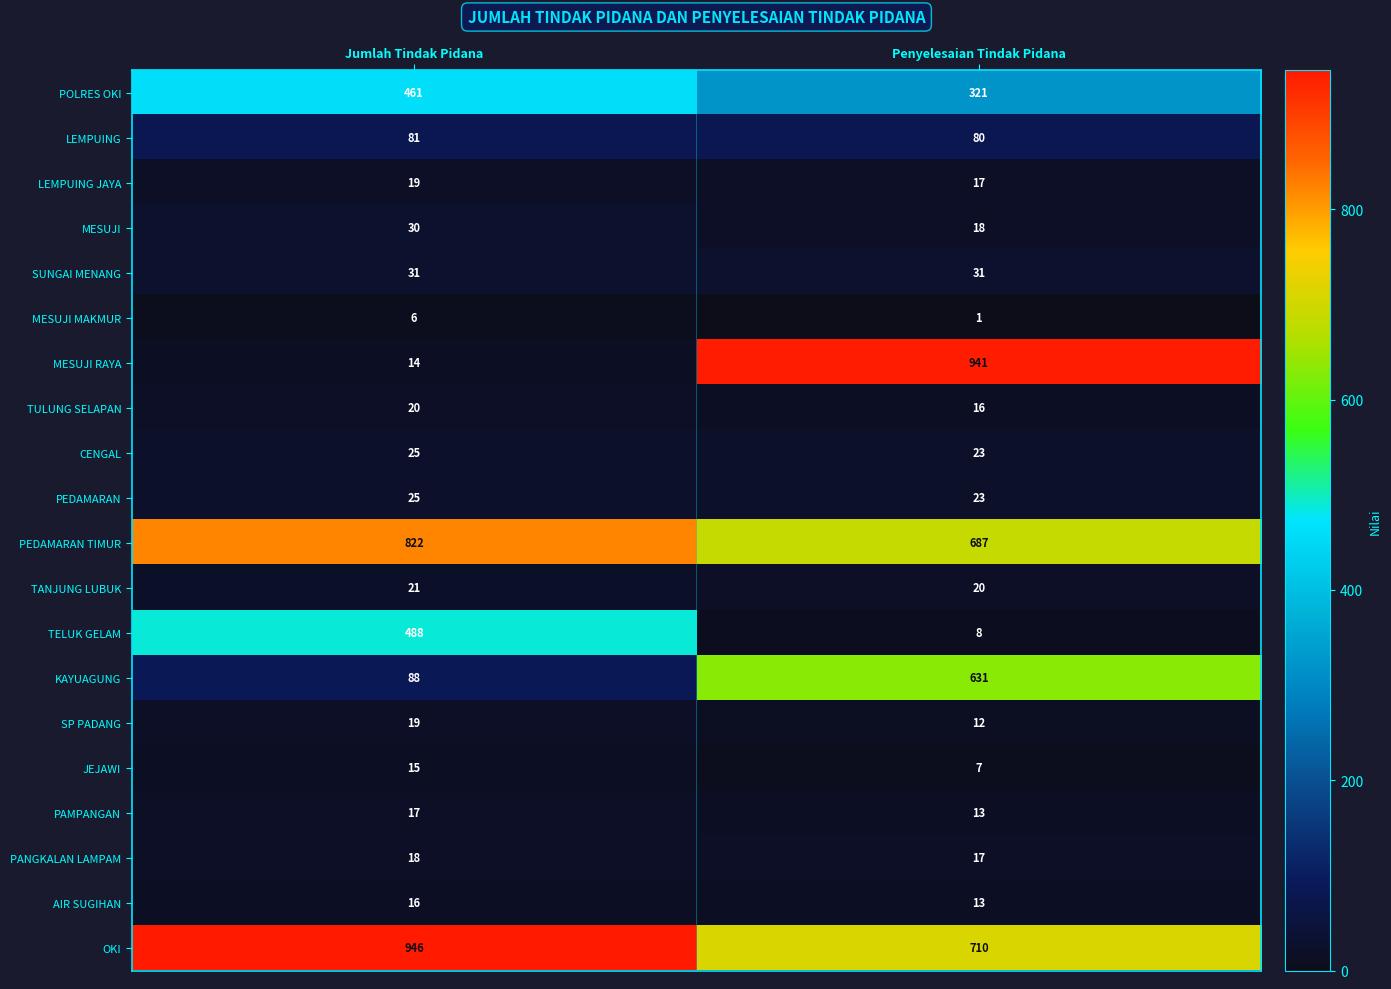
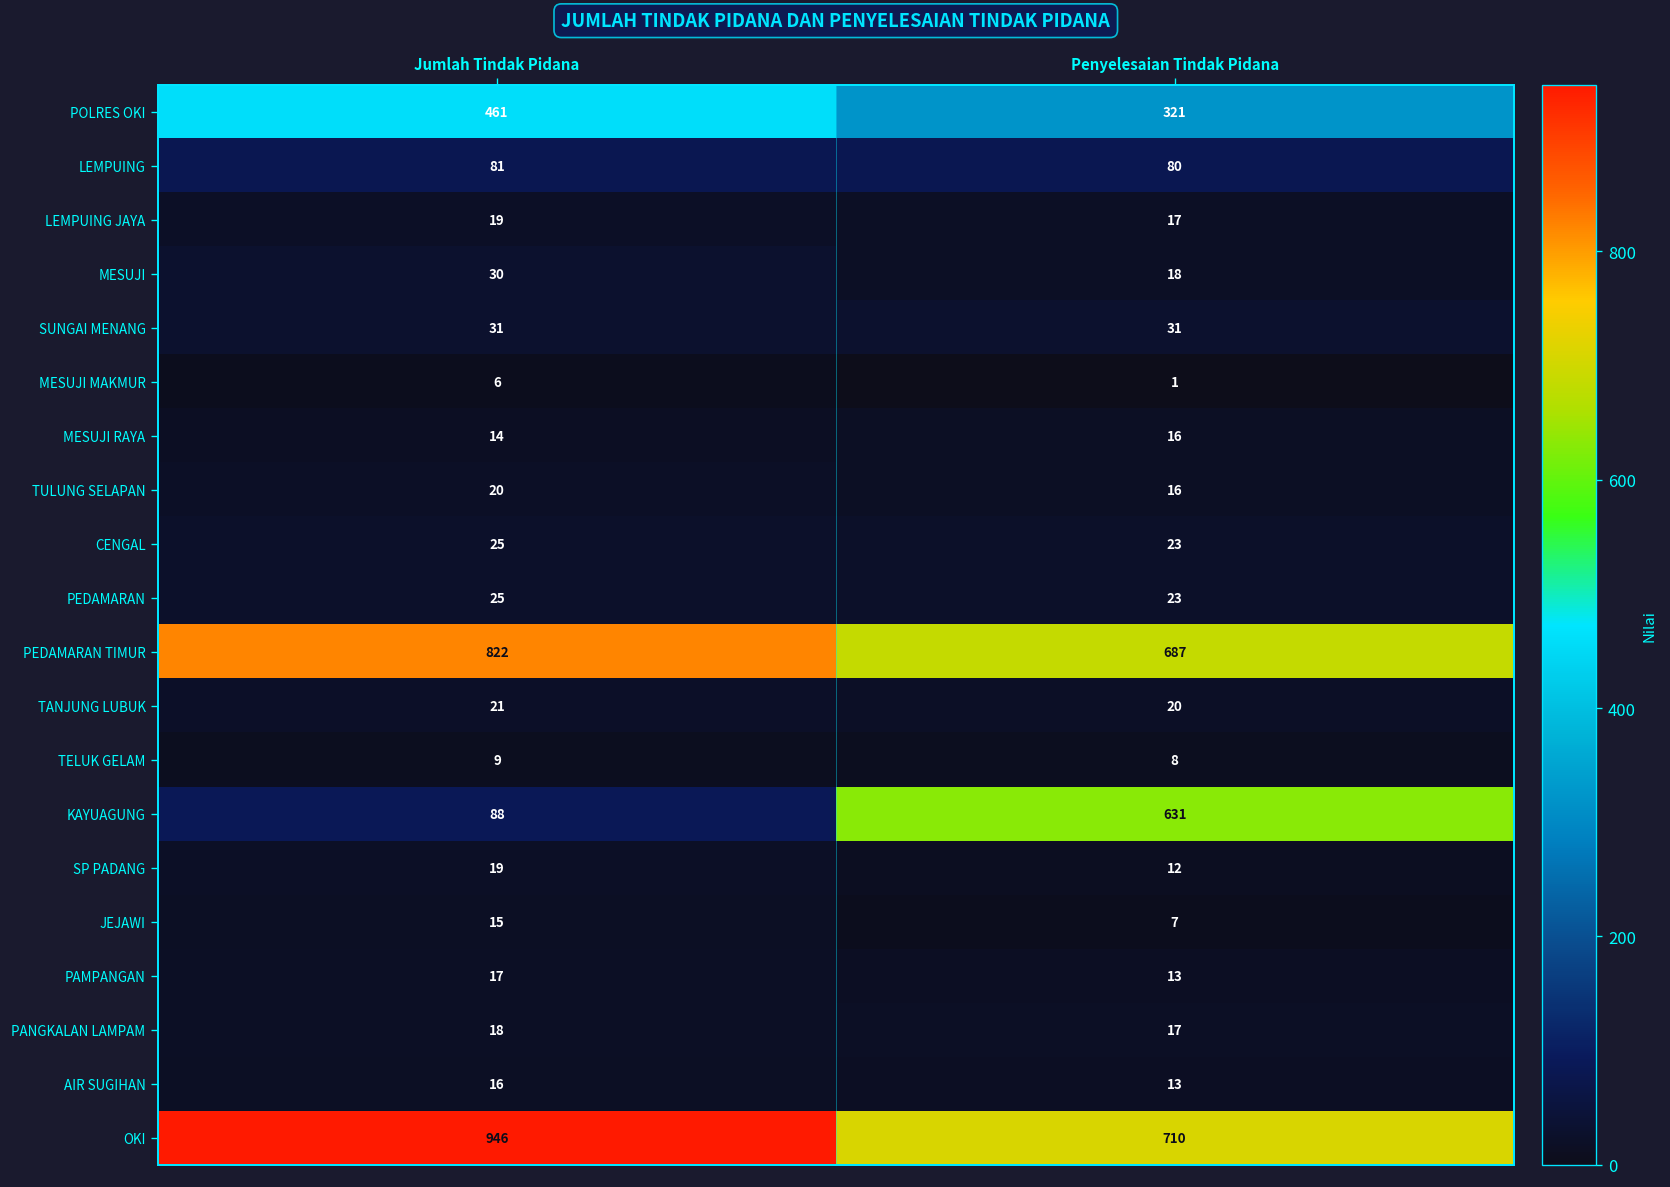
MESUJI RAYA, Penyelesaian Tindak Pidana: 941 -> 16
TELUK GELAM, Jumlah Tindak Pidana: 488 -> 9
